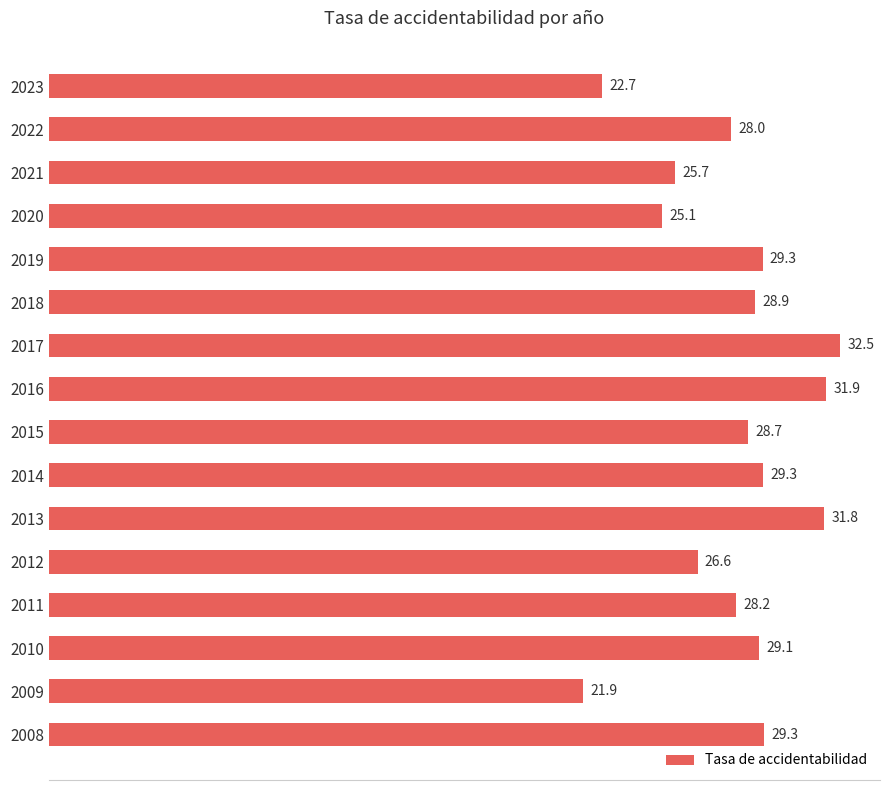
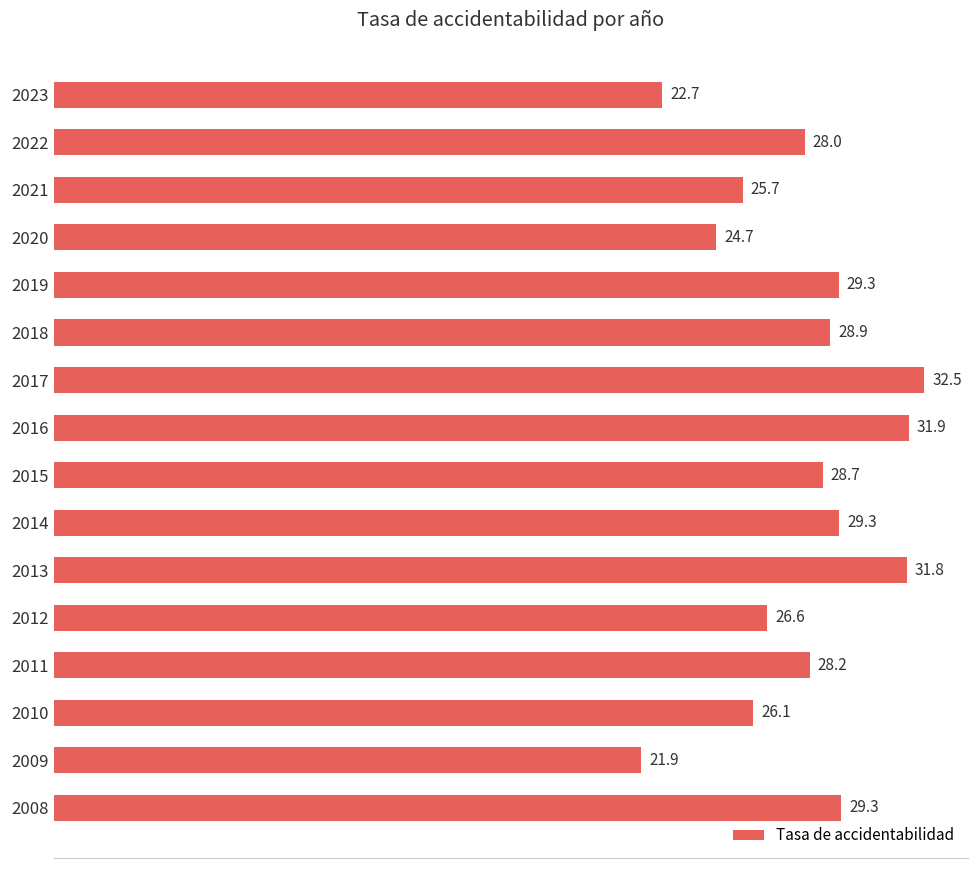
2020: 25.1 -> 24.7
2010: 29.1 -> 26.1
